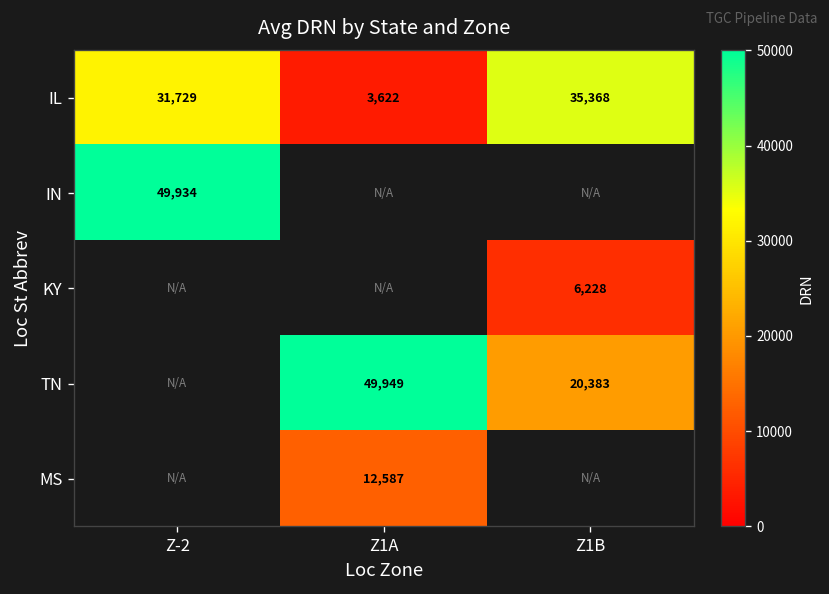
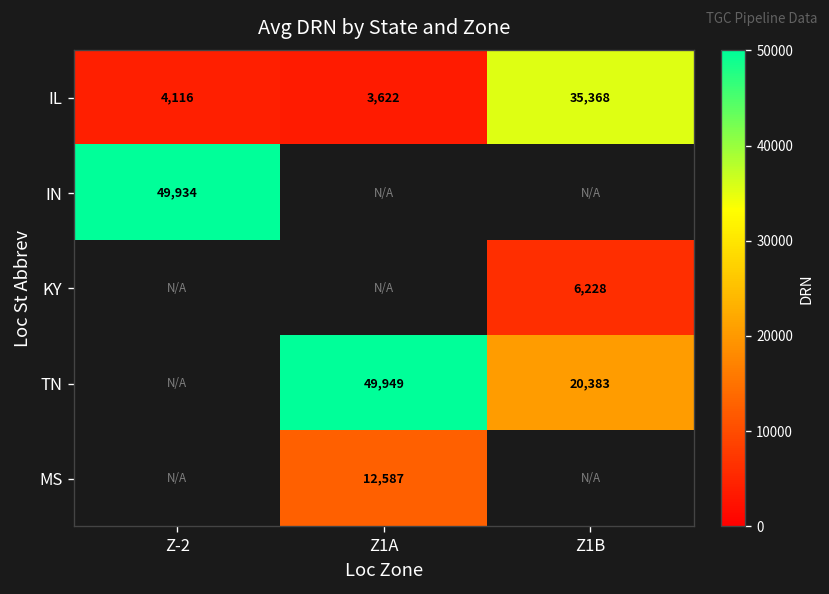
IL, Z-2: 31,729 -> 4,116
